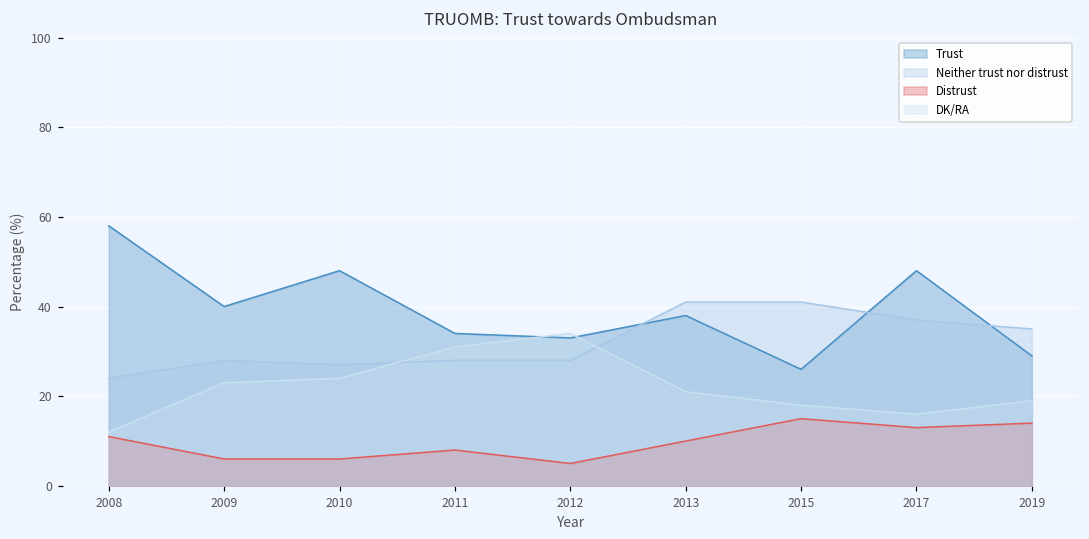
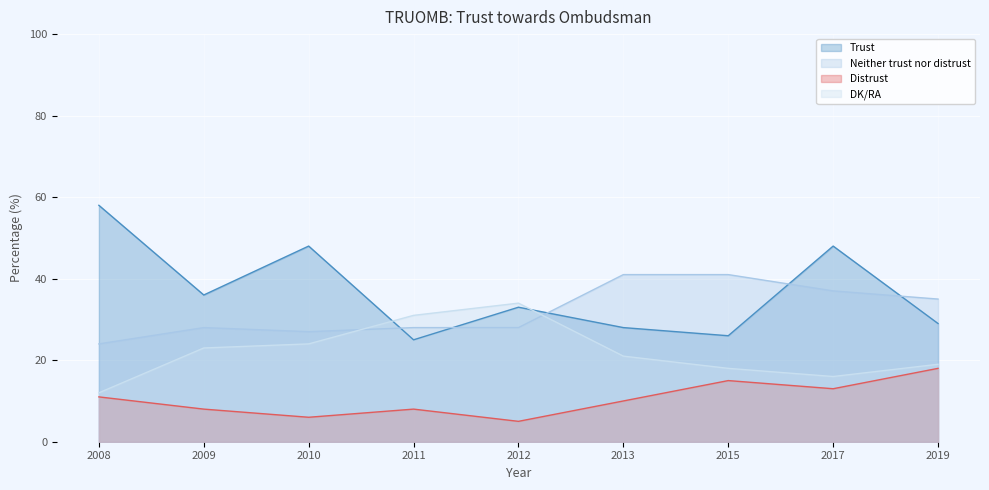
Trust, 2009: 40 -> 36
Distrust, 2009: 6 -> 8
Trust, 2011: 34 -> 25
Trust, 2013: 38 -> 28
Distrust, 2019: 14 -> 18
